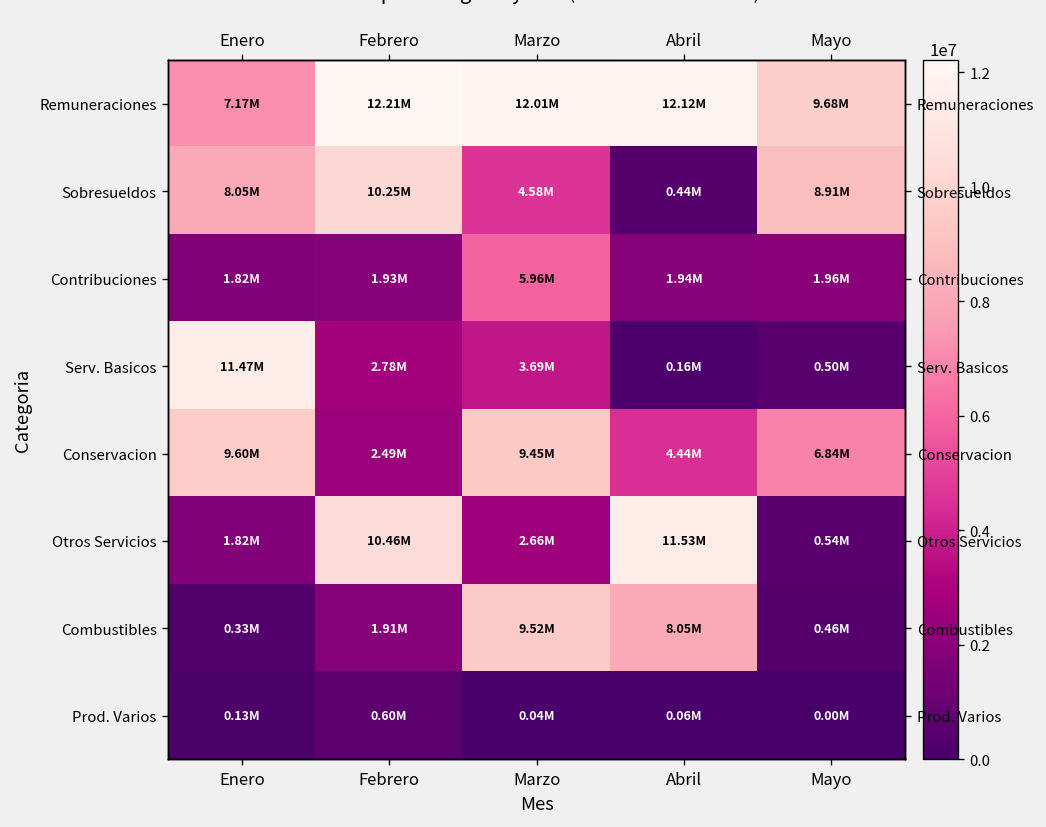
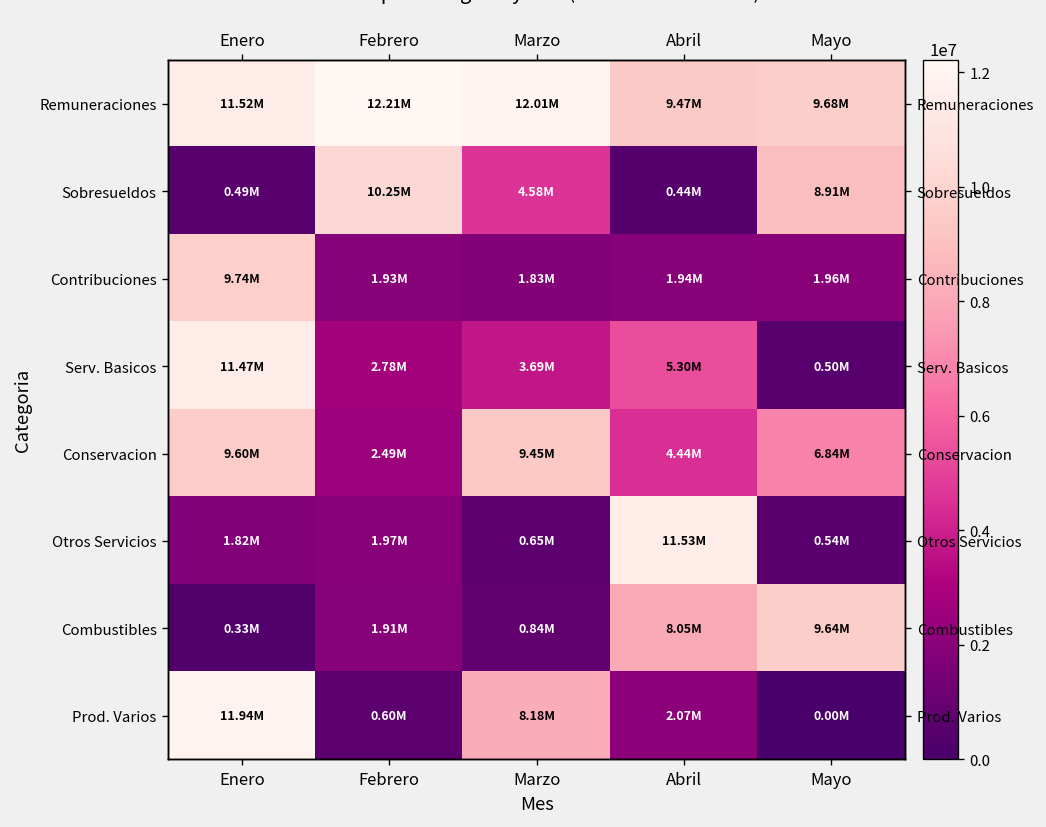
Remuneraciones, Enero: 7.17M -> 11.52M
Remuneraciones, Abril: 12.12M -> 9.47M
Sobresueldos, Enero: 8.05M -> 0.49M
Contribuciones, Enero: 1.82M -> 9.74M
Contribuciones, Marzo: 5.96M -> 1.83M
Serv. Basicos, Abril: 0.16M -> 5.30M
Otros Servicios, Febrero: 10.46M -> 1.97M
Otros Servicios, Marzo: 2.66M -> 0.65M
Combustibles, Marzo: 9.52M -> 0.84M
Combustibles, Mayo: 0.46M -> 9.64M
Prod. Varios, Enero: 0.13M -> 11.94M
Prod. Varios, Marzo: 0.04M -> 8.18M
Prod. Varios, Abril: 0.06M -> 2.07M
